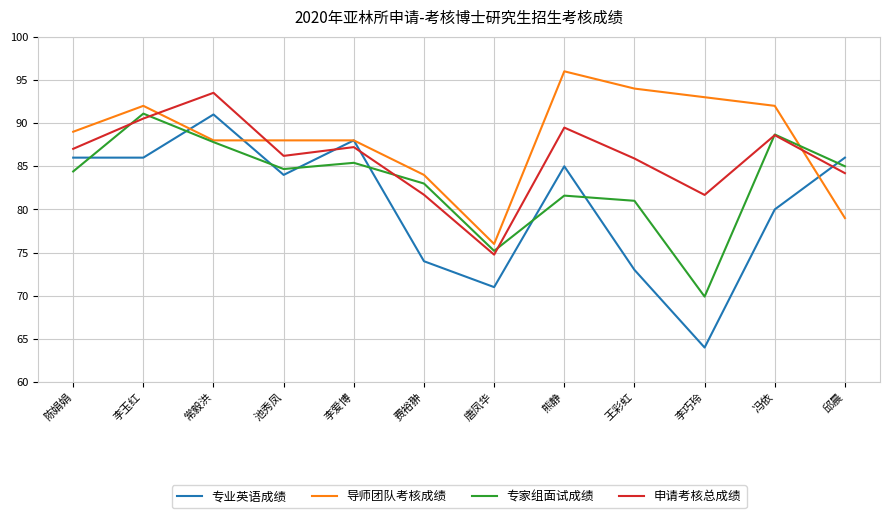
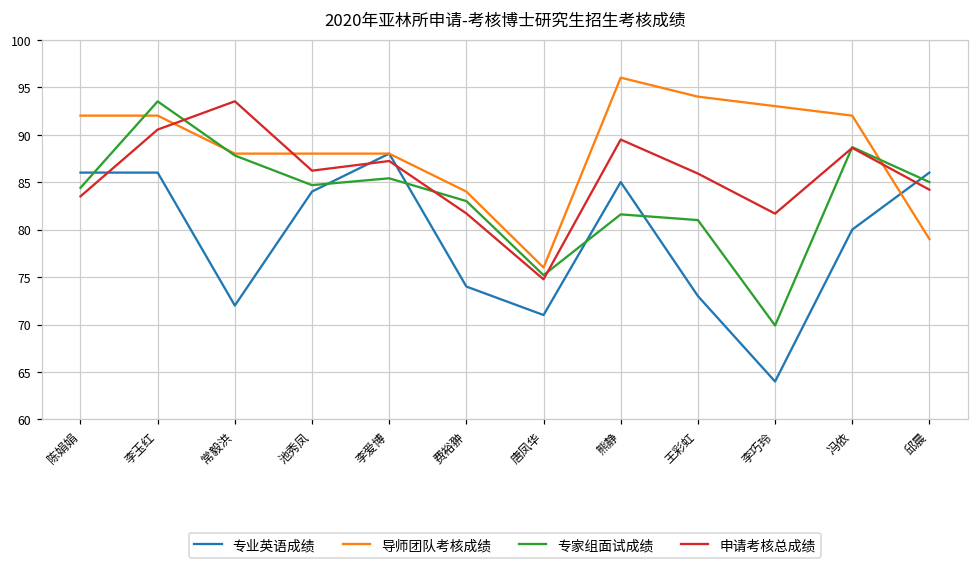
导师团队考核成绩, 陈娟娟: 89 -> 92
申请考核总成绩, 陈娟娟: 87 -> 84
专家组面试成绩, 李玉红: 91 -> 94
专业英语成绩, 常毅洪: 91 -> 72
